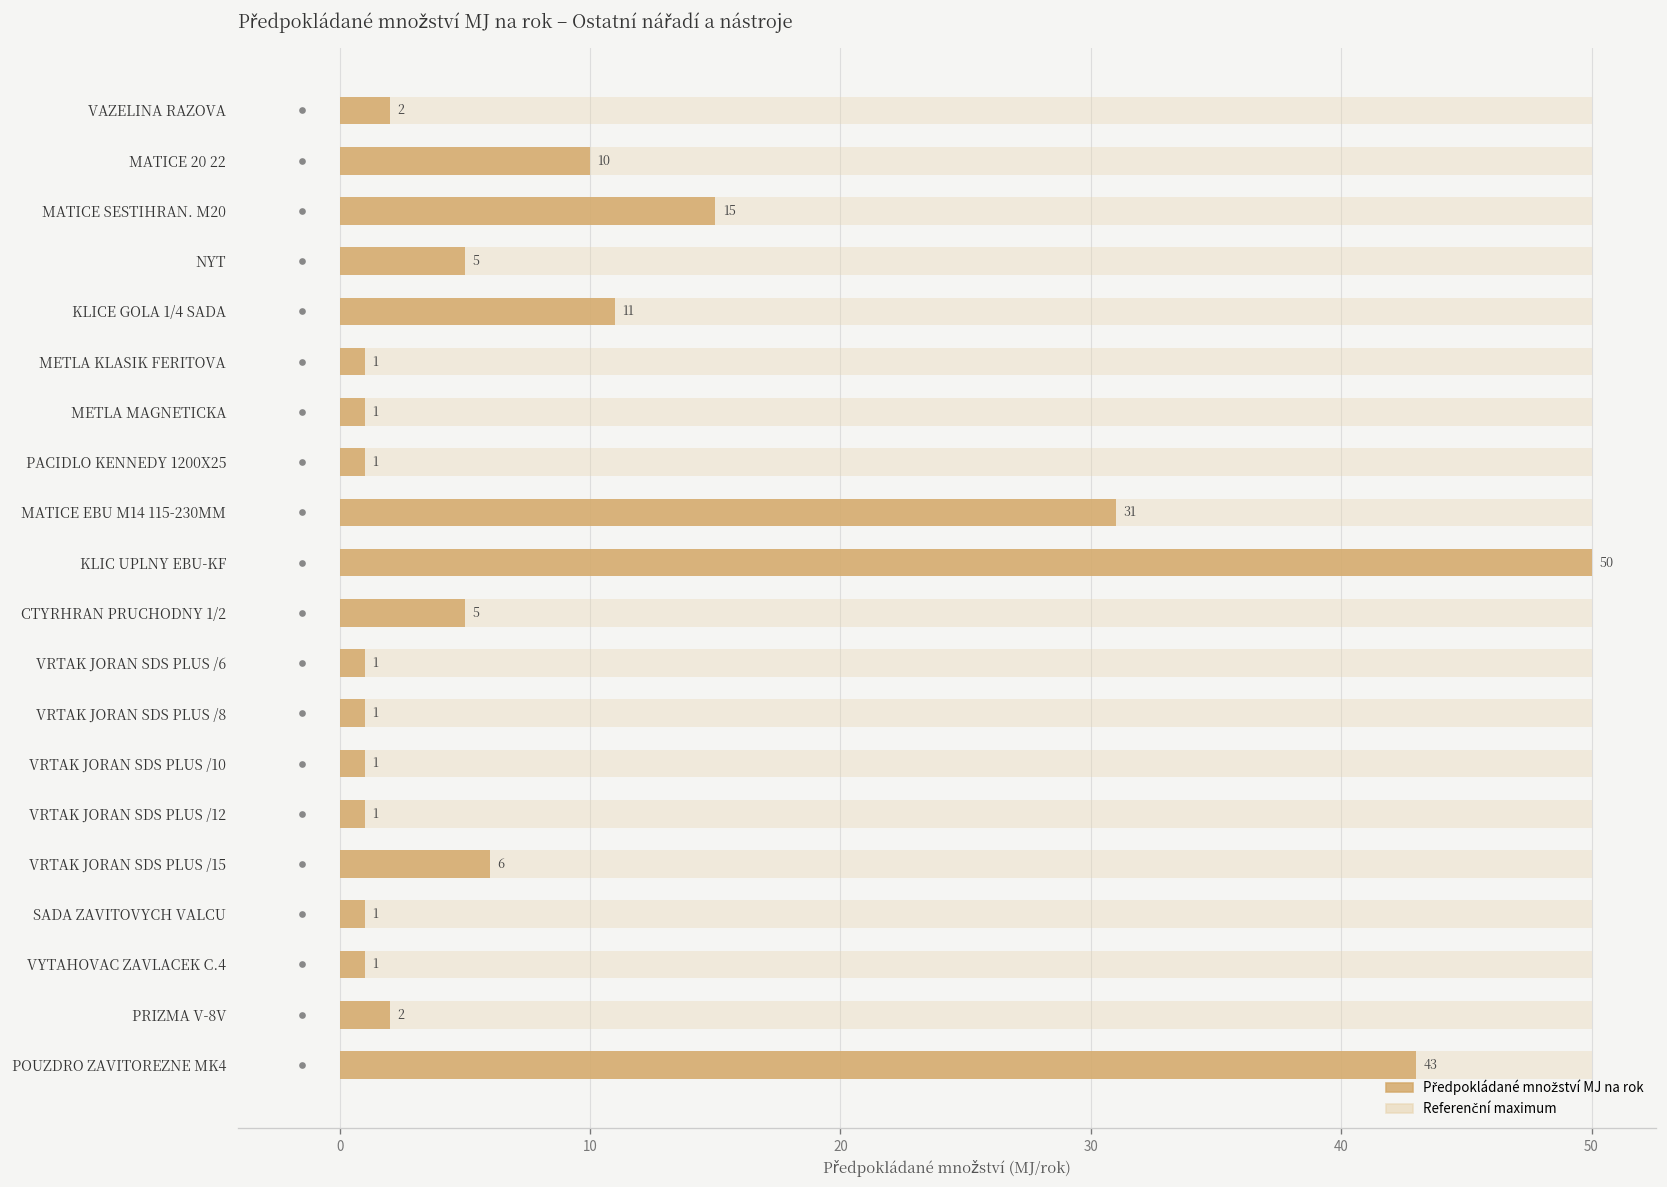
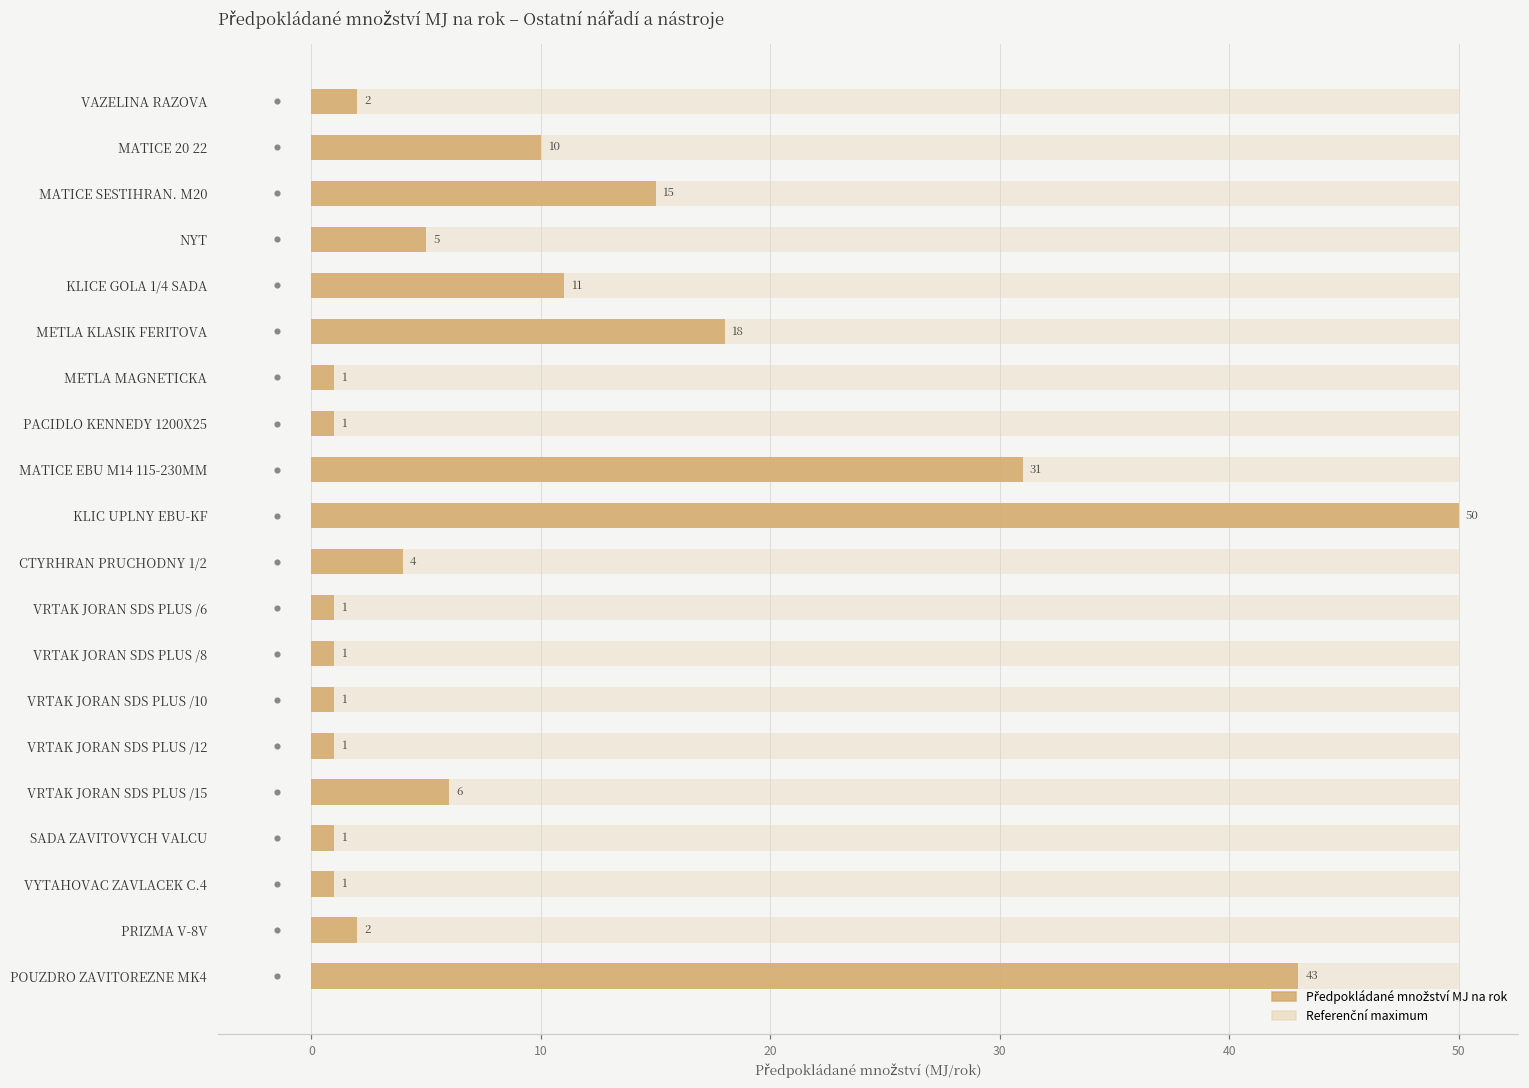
Předpokládané množství MJ na rok, METLA KLASIK FERITOVA: 1 -> 18
Předpokládané množství MJ na rok, CTYRHRAN PRUCHODNY 1/2: 5 -> 4
